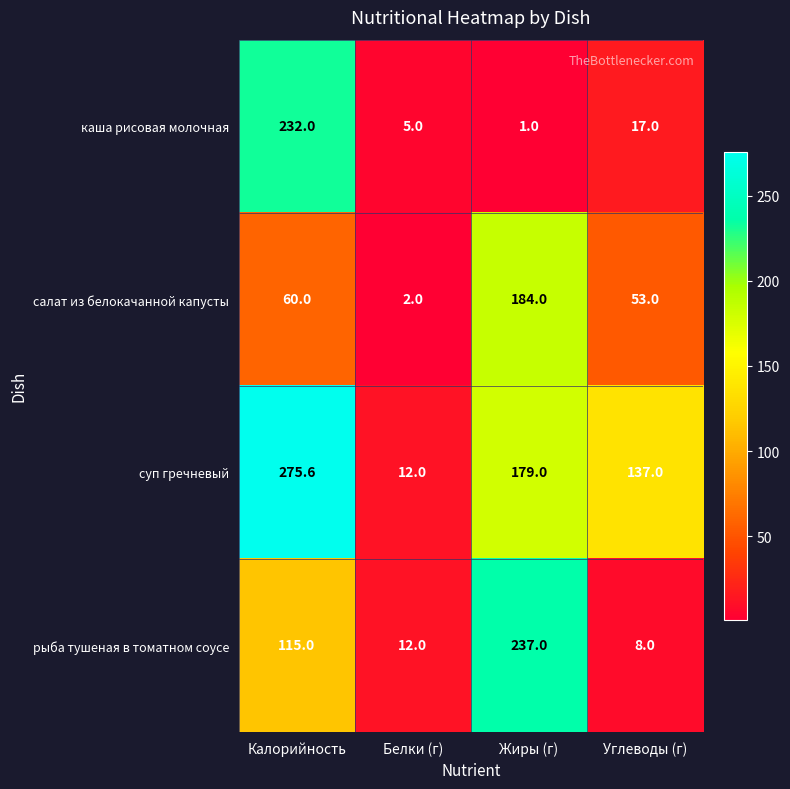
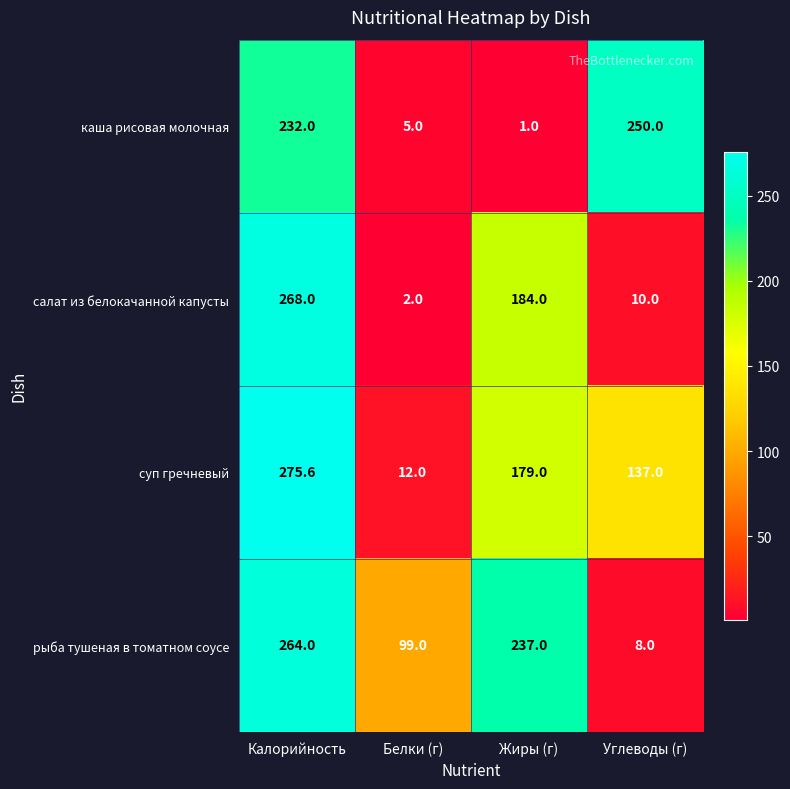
каша рисовая молочная, Углеводы (г): 17.0 -> 250.0
салат из белокачанной капусты, Калорийность: 60.0 -> 268.0
салат из белокачанной капусты, Углеводы (г): 53.0 -> 10.0
рыба тушеная в томатном соусе, Калорийность: 115.0 -> 264.0
рыба тушеная в томатном соусе, Белки (г): 12.0 -> 99.0
